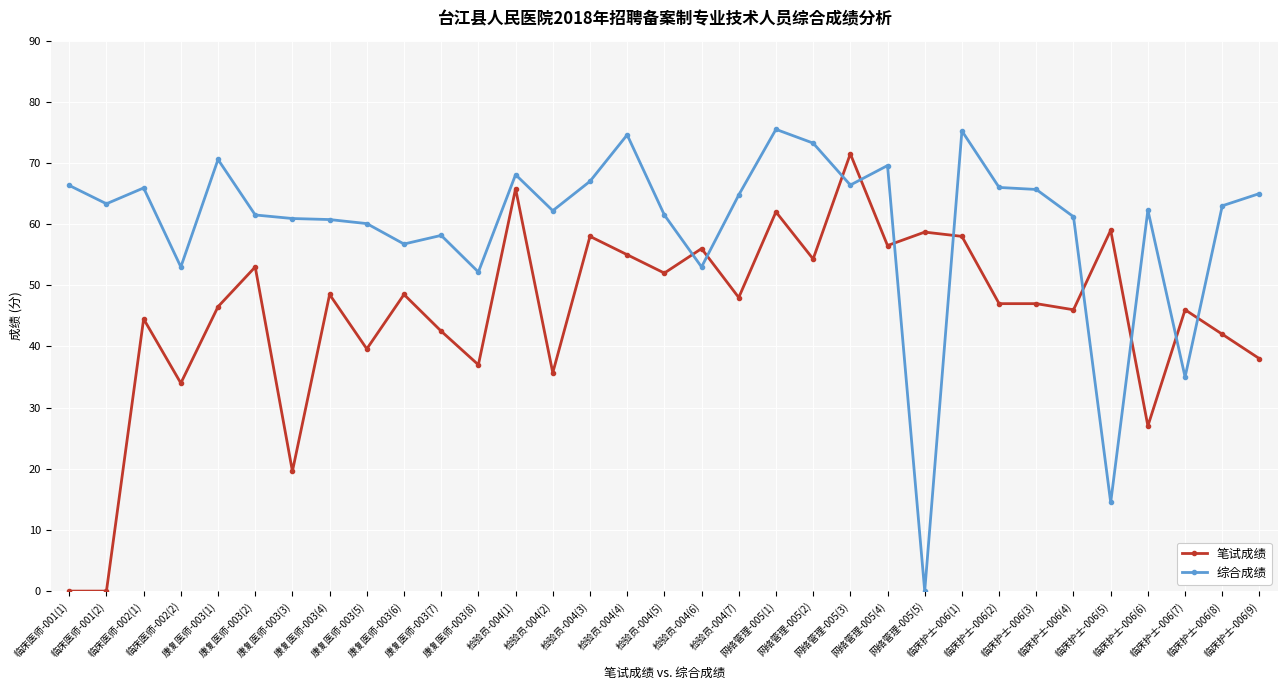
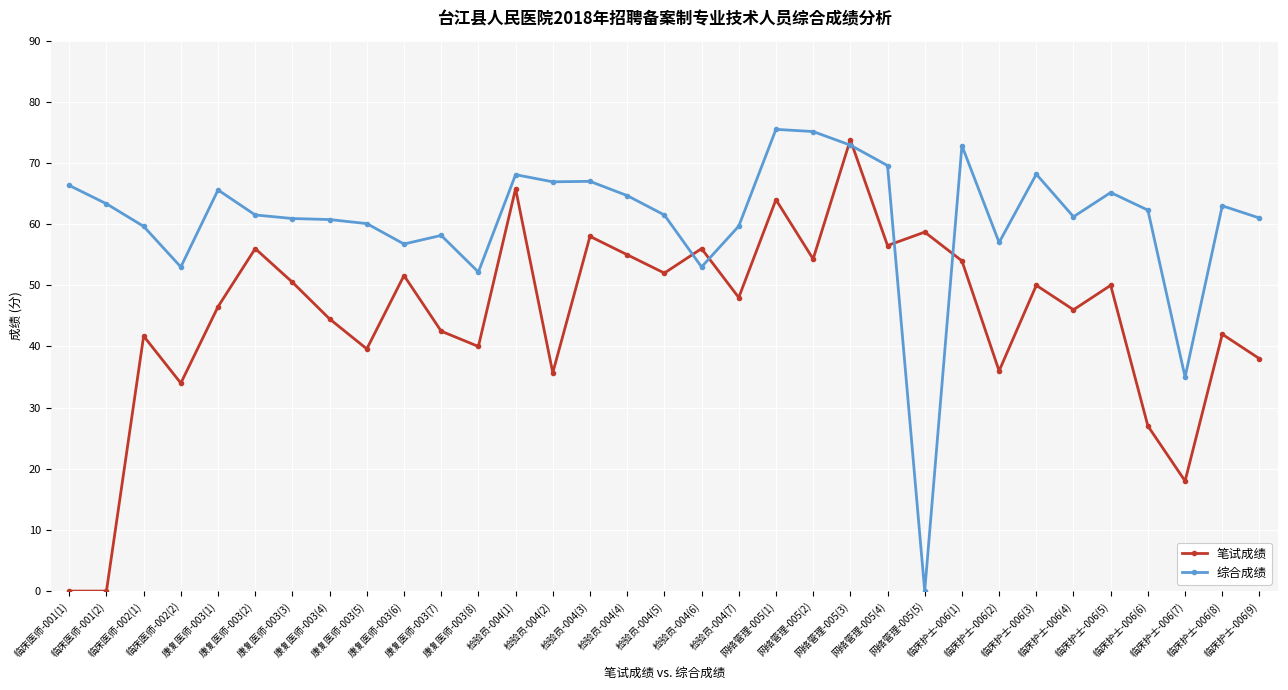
笔试成绩, 临床医师-002(1): 45 -> 42
综合成绩, 临床医师-002(1): 66 -> 60
综合成绩, 康复医师-003(1): 71 -> 66
笔试成绩, 康复医师-003(2): 53 -> 56
笔试成绩, 康复医师-003(3): 20 -> 51
笔试成绩, 康复医师-003(4): 49 -> 45
笔试成绩, 康复医师-003(6): 49 -> 52
笔试成绩, 康复医师-003(8): 37 -> 40
综合成绩, 检验员-004(2): 62 -> 67
综合成绩, 检验员-004(4): 75 -> 65
综合成绩, 检验员-004(7): 65 -> 60
笔试成绩, 网络管理-005(1): 62 -> 64
综合成绩, 网络管理-005(2): 73 -> 75
笔试成绩, 网络管理-005(3): 72 -> 74
综合成绩, 网络管理-005(3): 66 -> 73
笔试成绩, 临床护士-006(1): 58 -> 54
综合成绩, 临床护士-006(1): 75 -> 73
笔试成绩, 临床护士-006(2): 47 -> 36
综合成绩, 临床护士-006(2): 66 -> 57
笔试成绩, 临床护士-006(3): 47 -> 50
综合成绩, 临床护士-006(3): 66 -> 68
笔试成绩, 临床护士-006(5): 59 -> 50
综合成绩, 临床护士-006(5): 14 -> 65
笔试成绩, 临床护士-006(7): 46 -> 18
综合成绩, 临床护士-006(9): 65 -> 61
